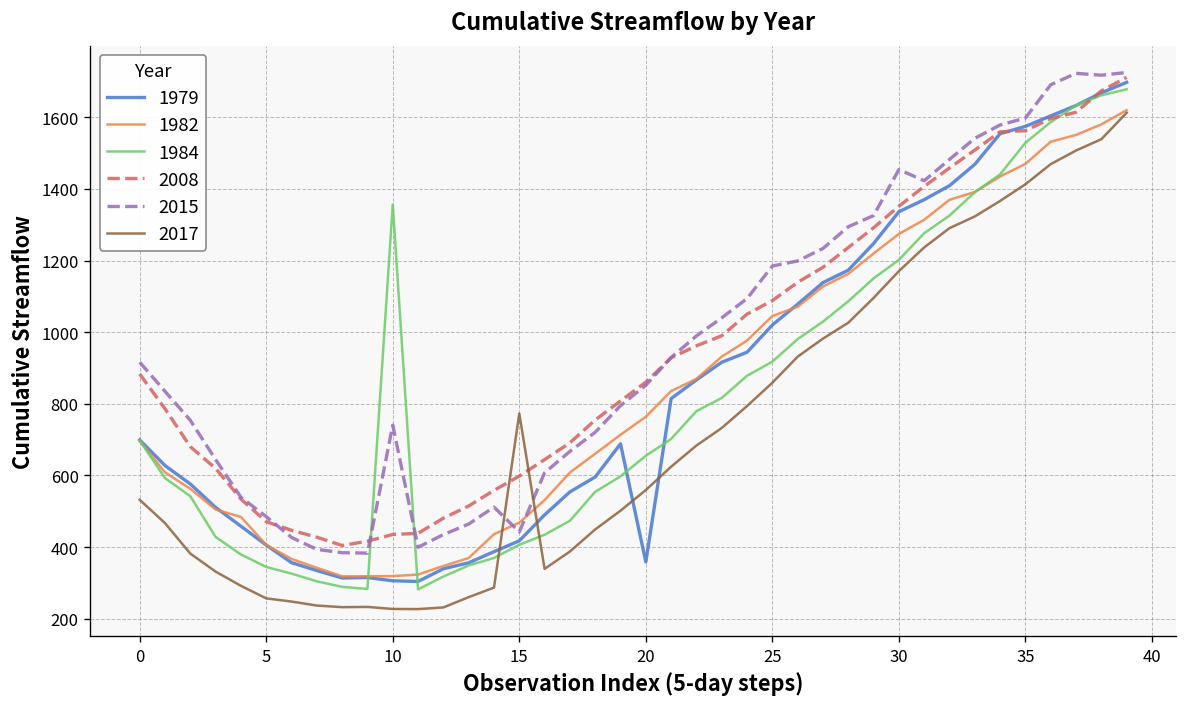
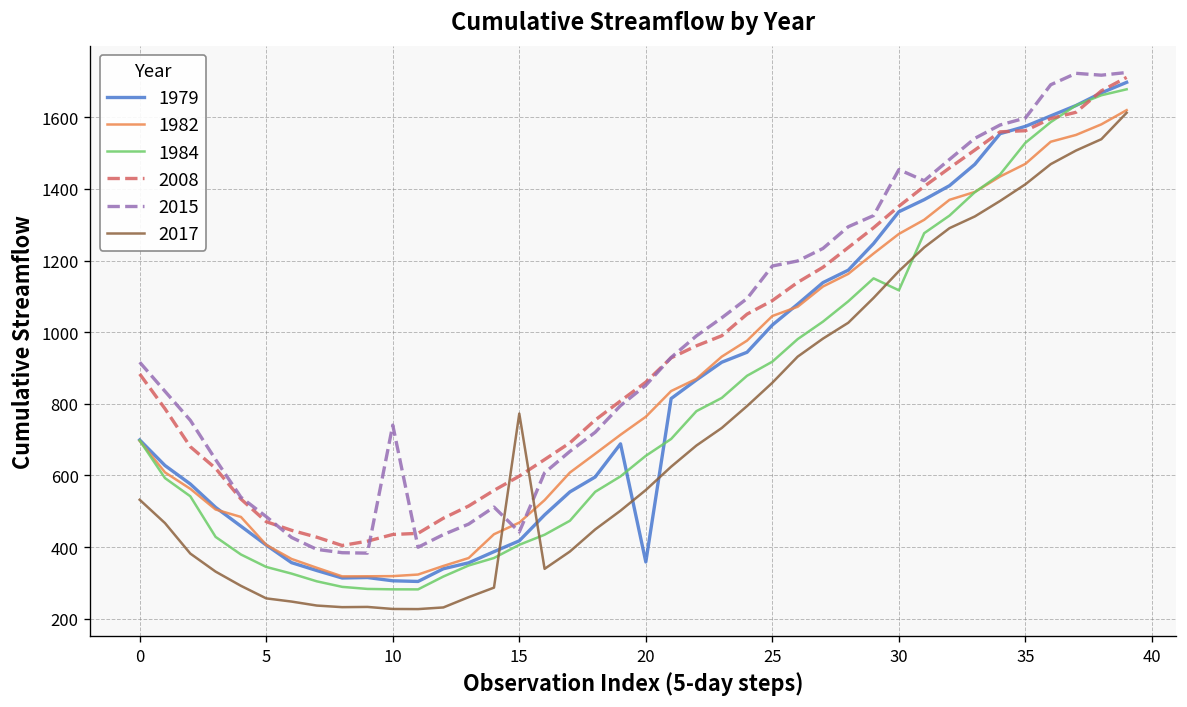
1984, 10: 1360 -> 280
1984, 30: 1200 -> 1120
